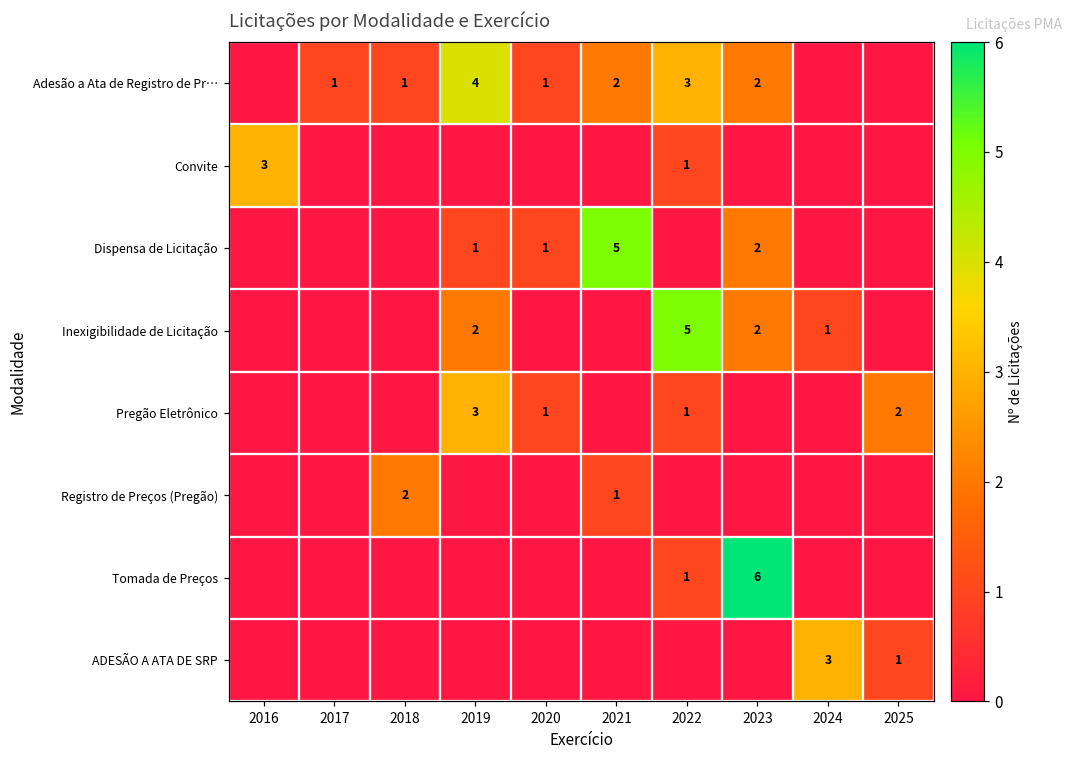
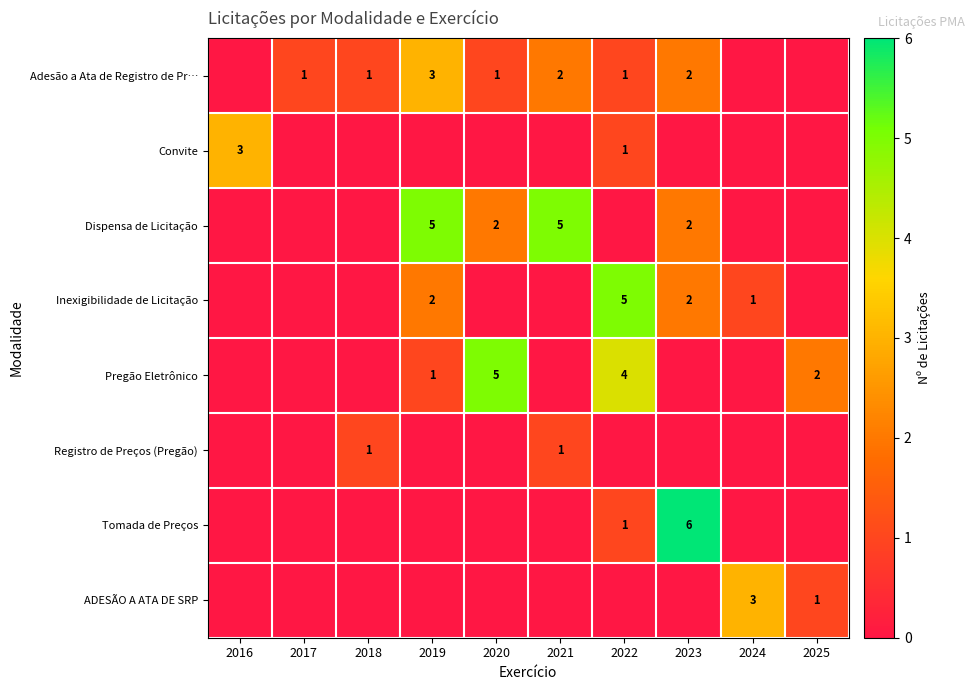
Adesão a Ata de Registro de Pr…, 2019: 4 -> 3
Adesão a Ata de Registro de Pr…, 2022: 3 -> 1
Dispensa de Licitação, 2019: 1 -> 5
Dispensa de Licitação, 2020: 1 -> 2
Pregão Eletrônico, 2019: 3 -> 1
Pregão Eletrônico, 2020: 1 -> 5
Pregão Eletrônico, 2022: 1 -> 4
Registro de Preços (Pregão), 2018: 2 -> 1
